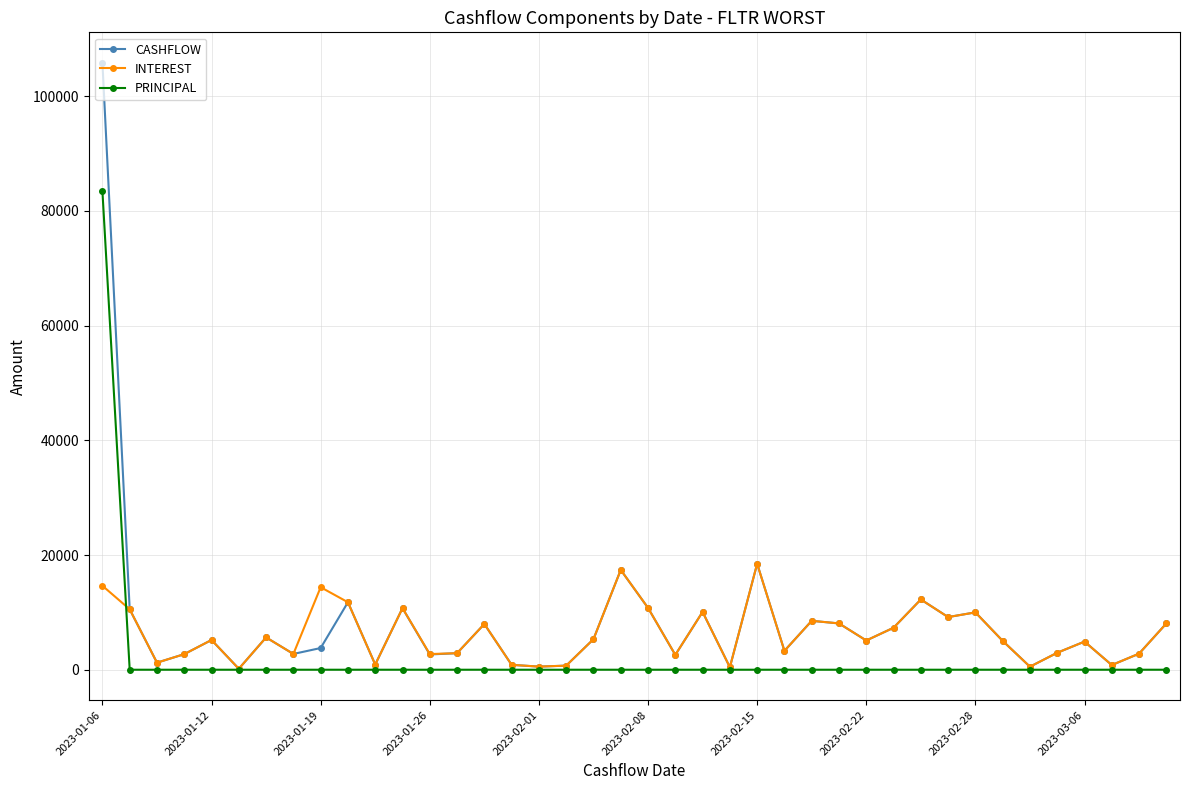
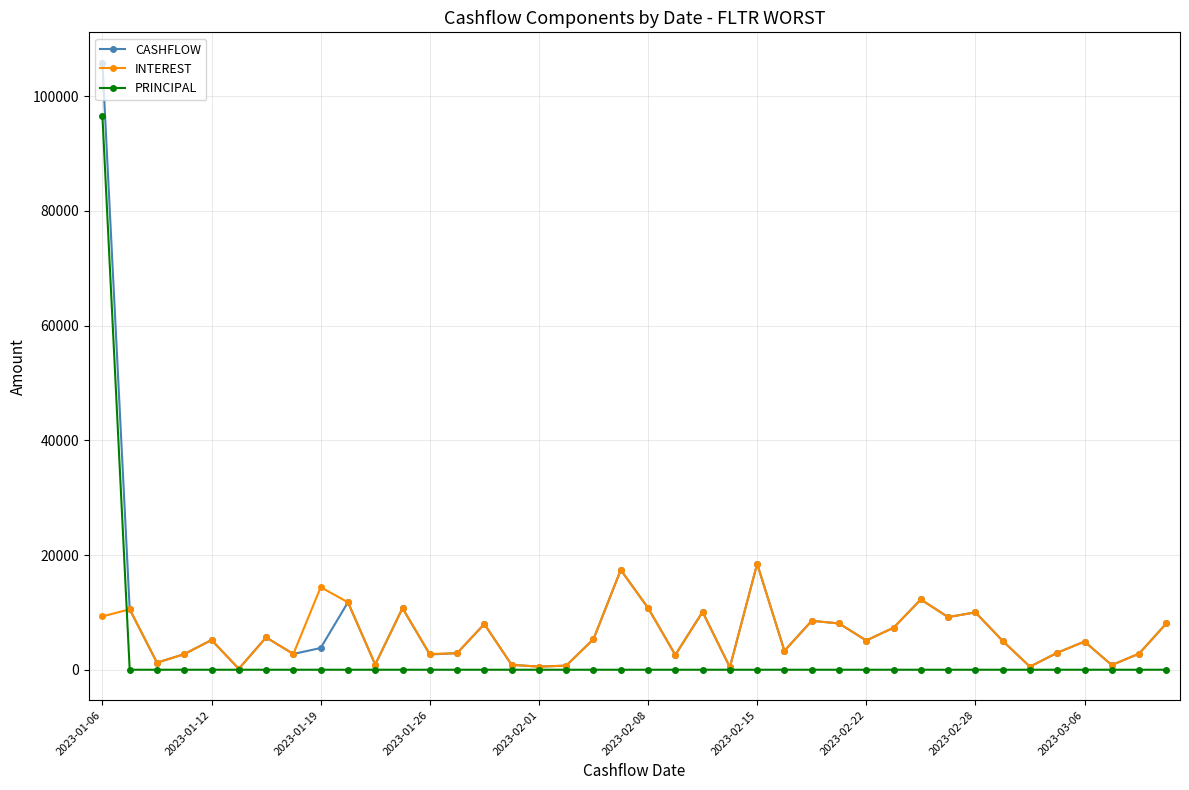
INTEREST, 2023-01-06: 15000 -> 9000
PRINCIPAL, 2023-01-06: 83000 -> 97000
